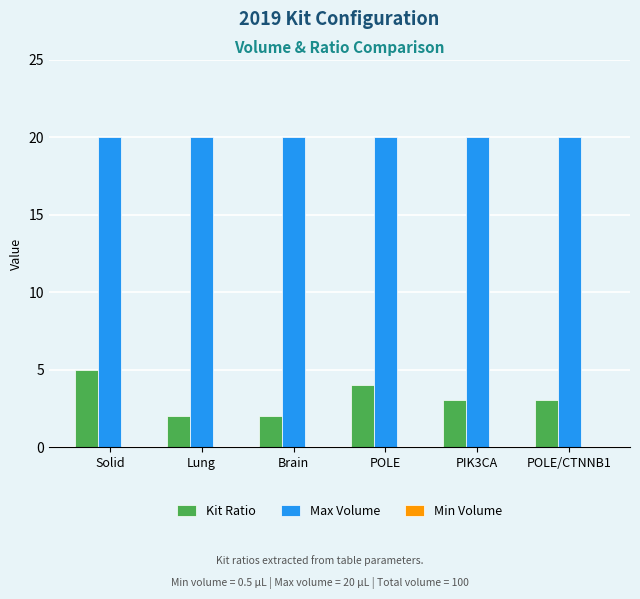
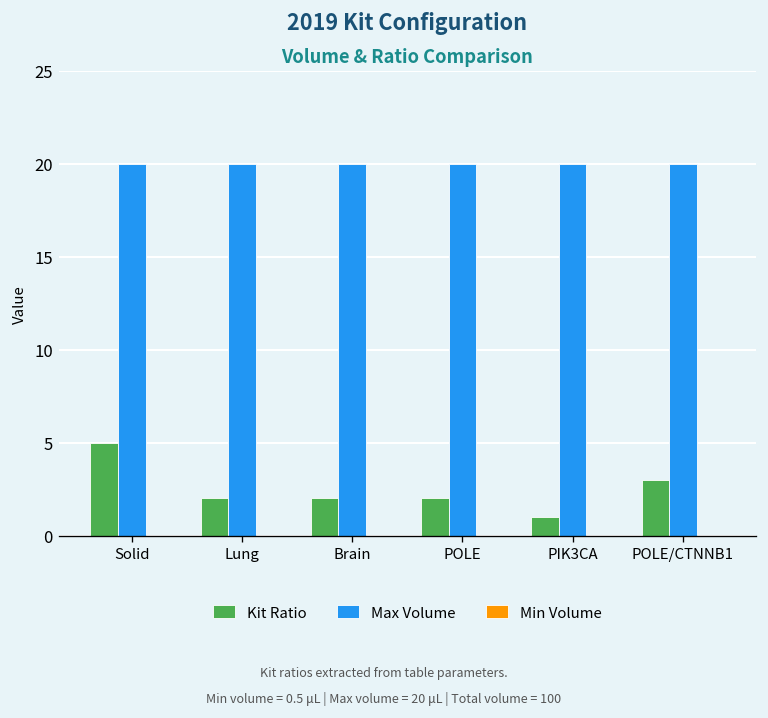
Kit Ratio, POLE: 4 -> 2
Kit Ratio, PIK3CA: 3 -> 1
